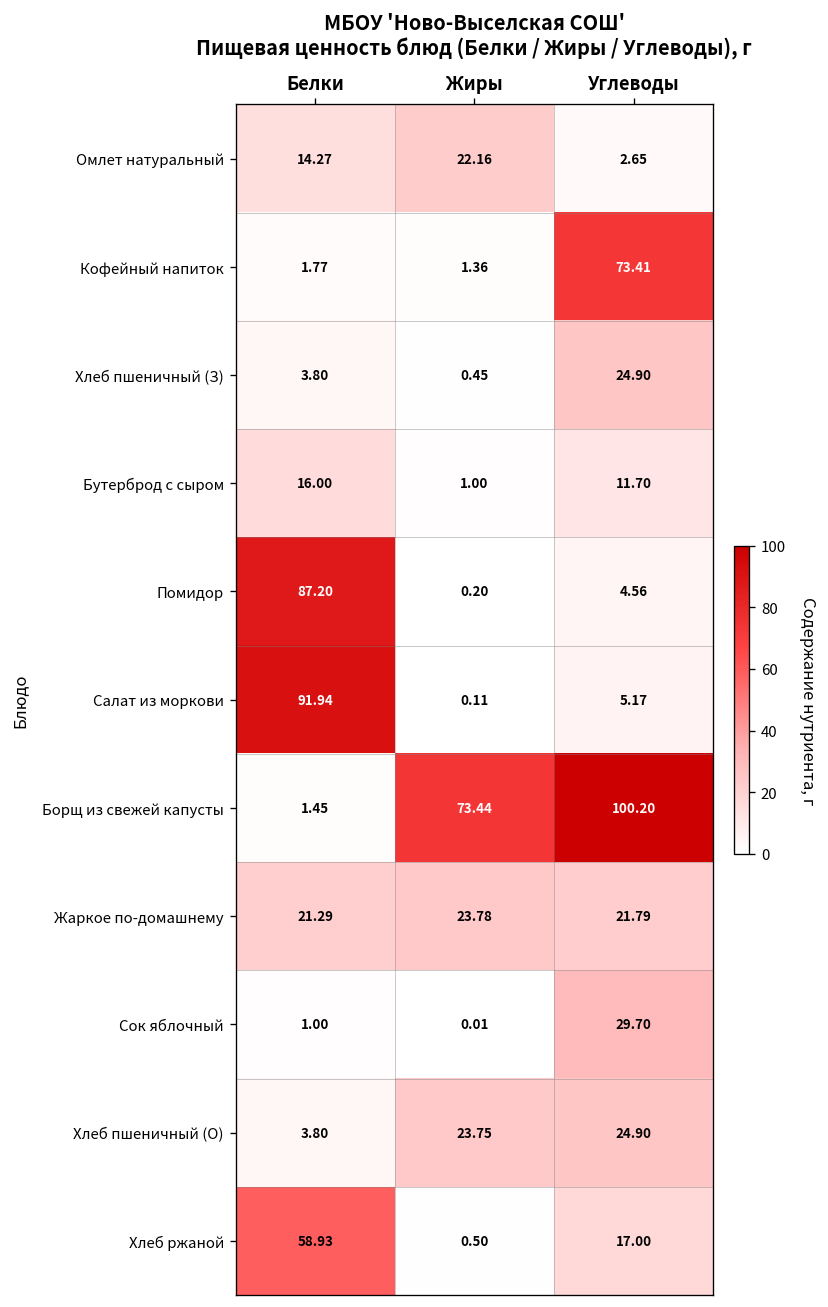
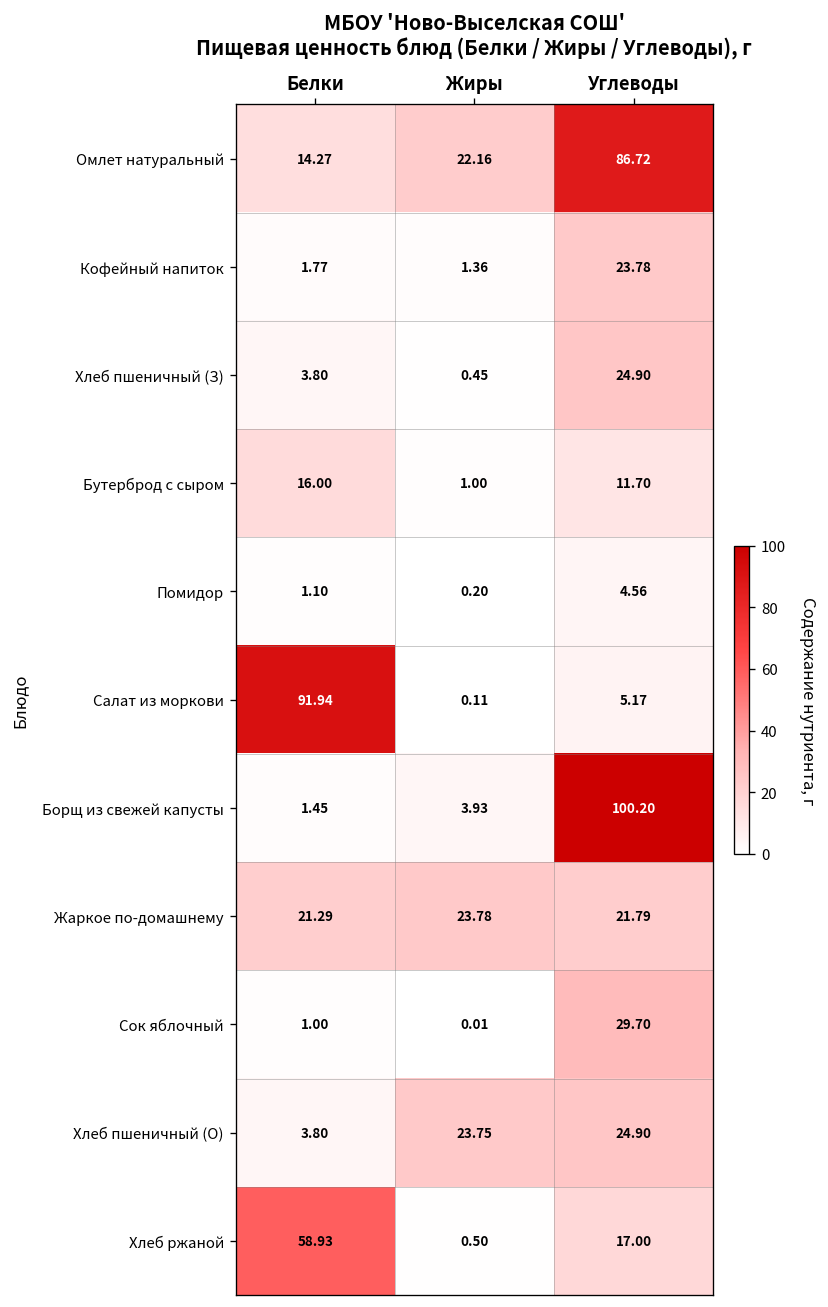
Омлет натуральный, Углеводы: 2.65 -> 86.72
Кофейный напиток, Углеводы: 73.41 -> 23.78
Помидор, Белки: 87.20 -> 1.10
Борщ из свежей капусты, Жиры: 73.44 -> 3.93
